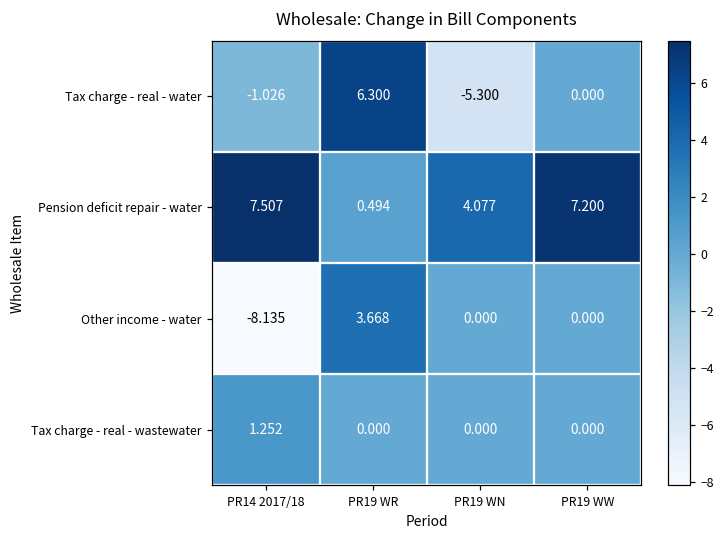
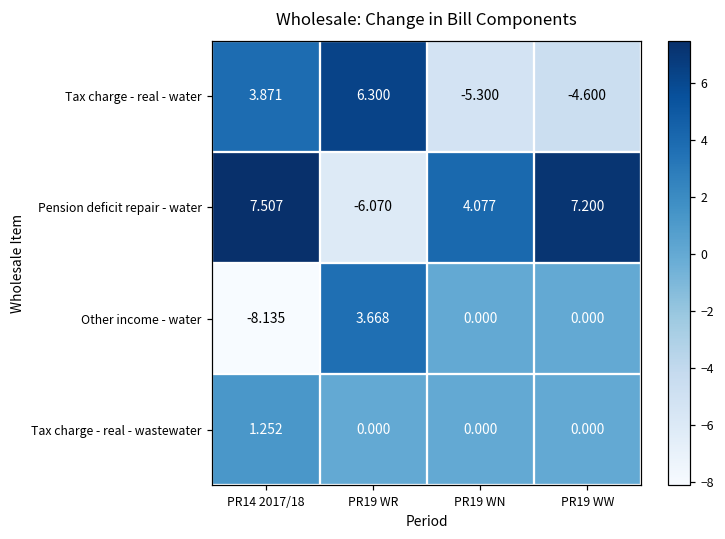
Tax charge - real - water, PR14 2017/18: -1.026 -> 3.871
Tax charge - real - water, PR19 WW: 0.000 -> -4.600
Pension deficit repair - water, PR19 WR: 0.494 -> -6.070
